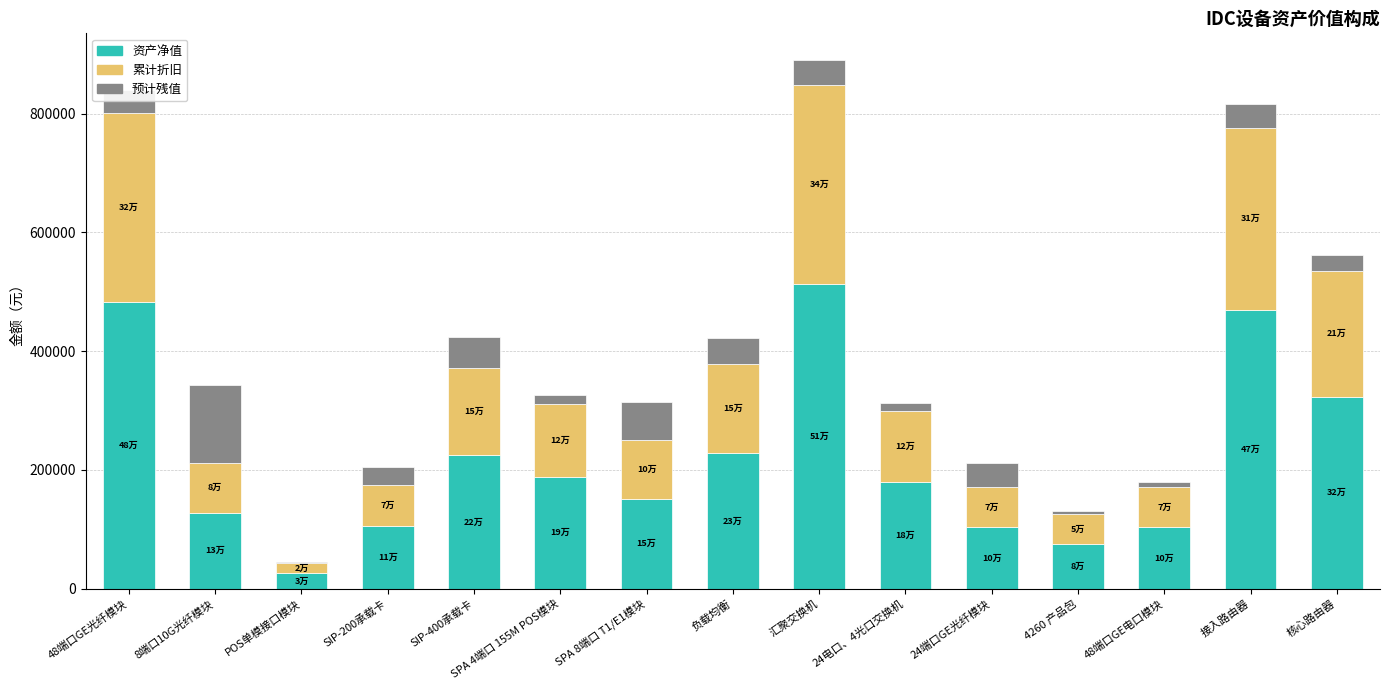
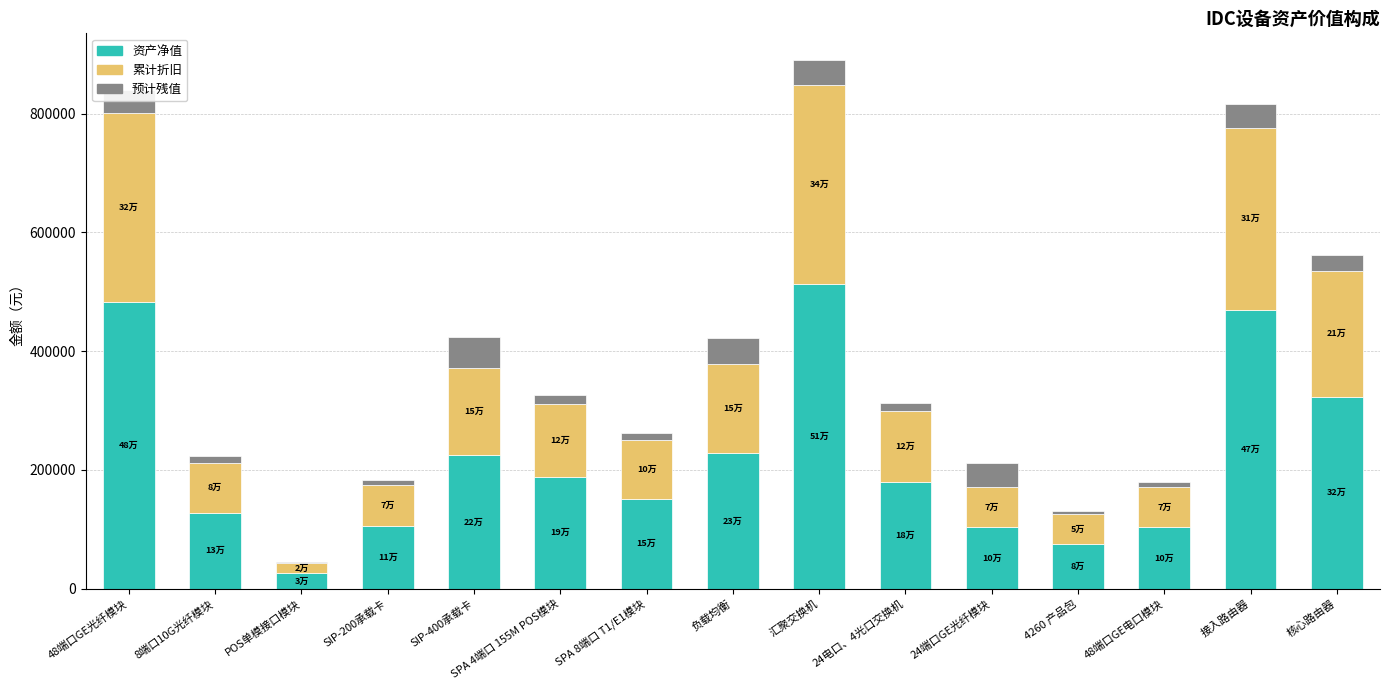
预计残值, 8端口10G光纤模块: 130000 -> 10000
预计残值, SIP-200承载卡: 30000 -> 10000
预计残值, SPA 8端口 T1/E1模块: 60000 -> 10000
